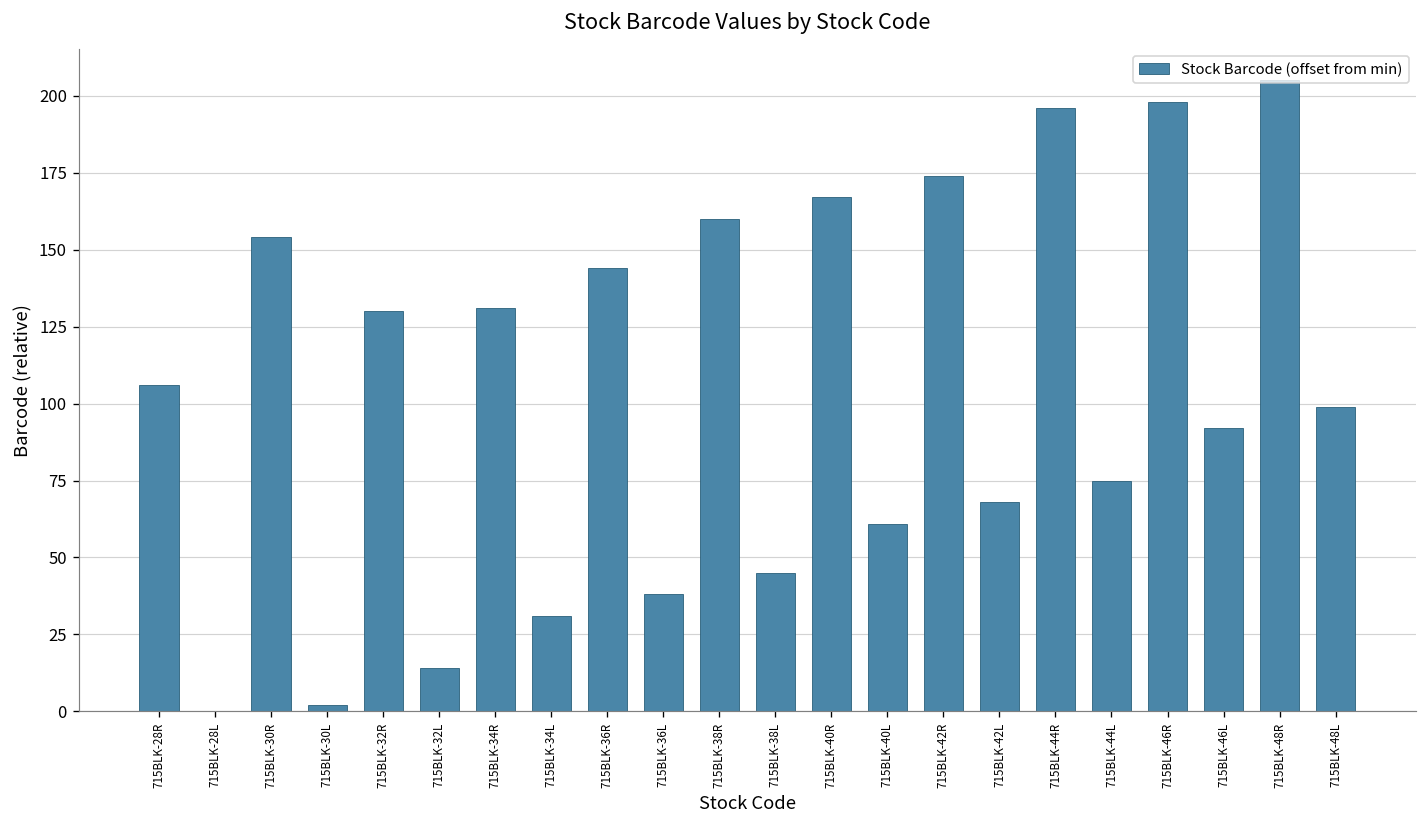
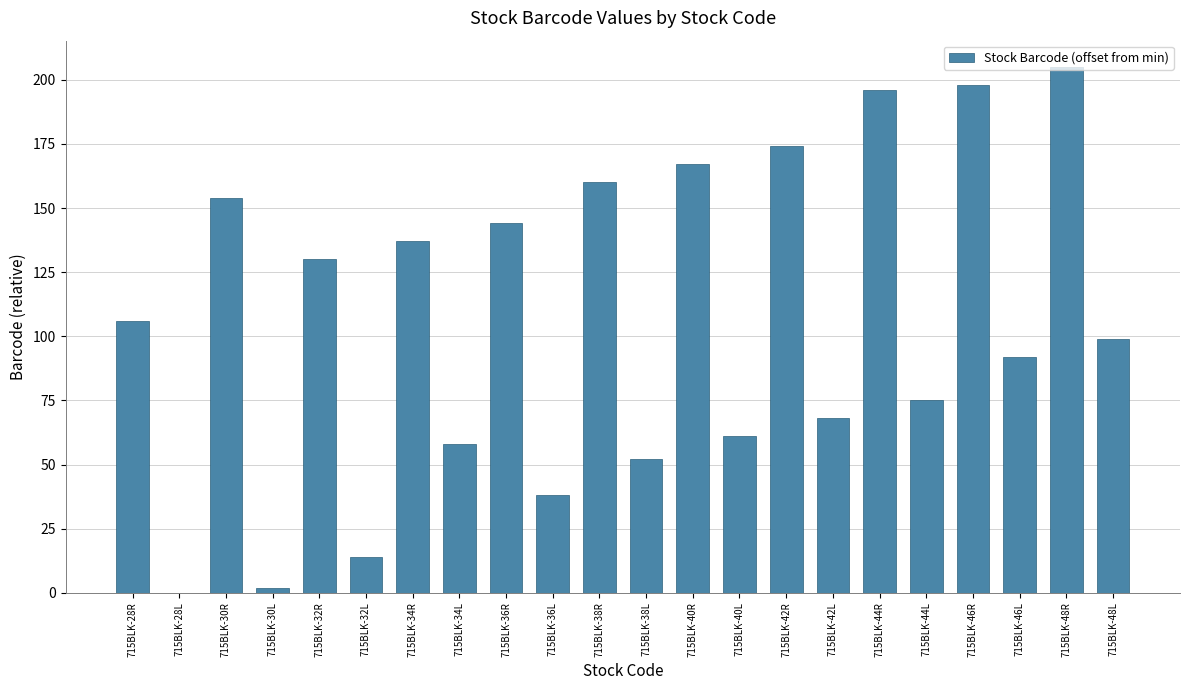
715BLK-34R: 131 -> 137
715BLK-34L: 31 -> 58
715BLK-38L: 45 -> 52
